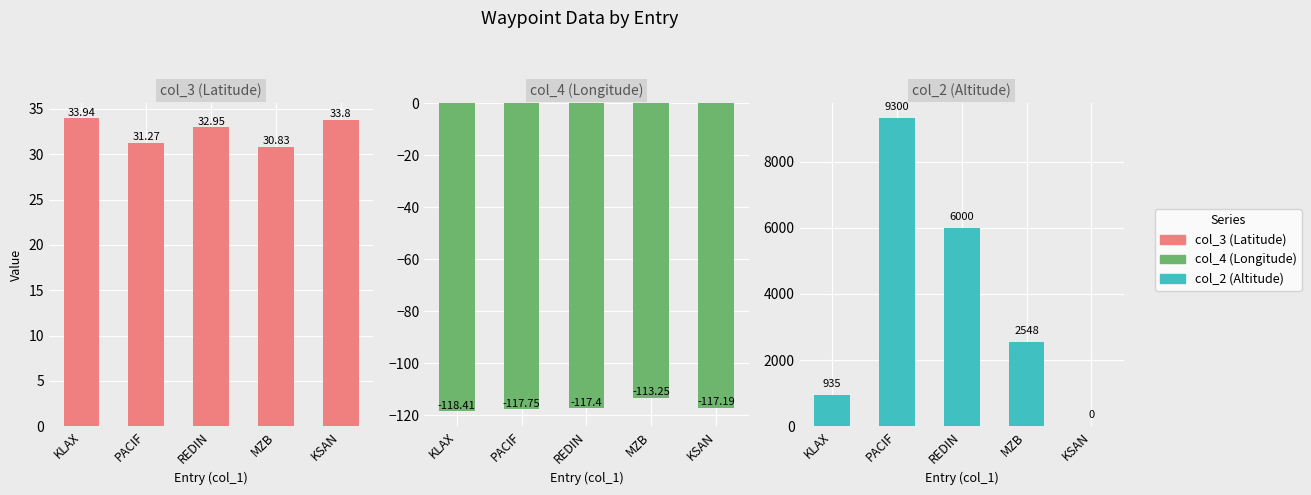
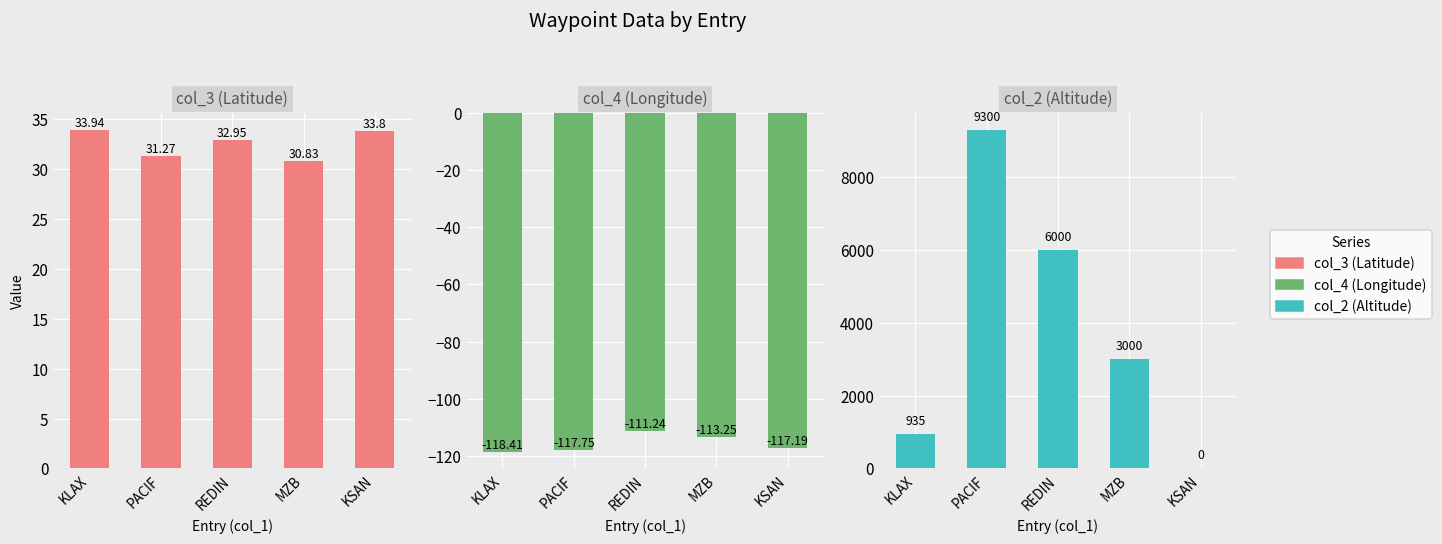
col_4 (Longitude), REDIN: -117.4 -> -111.24
col_2 (Altitude), MZB: 2548 -> 3000
